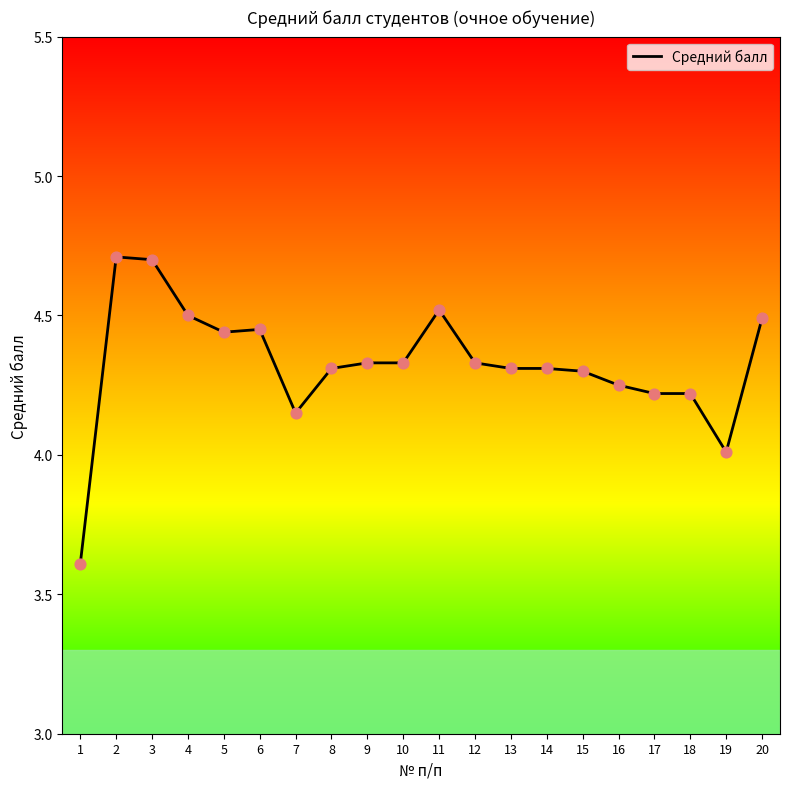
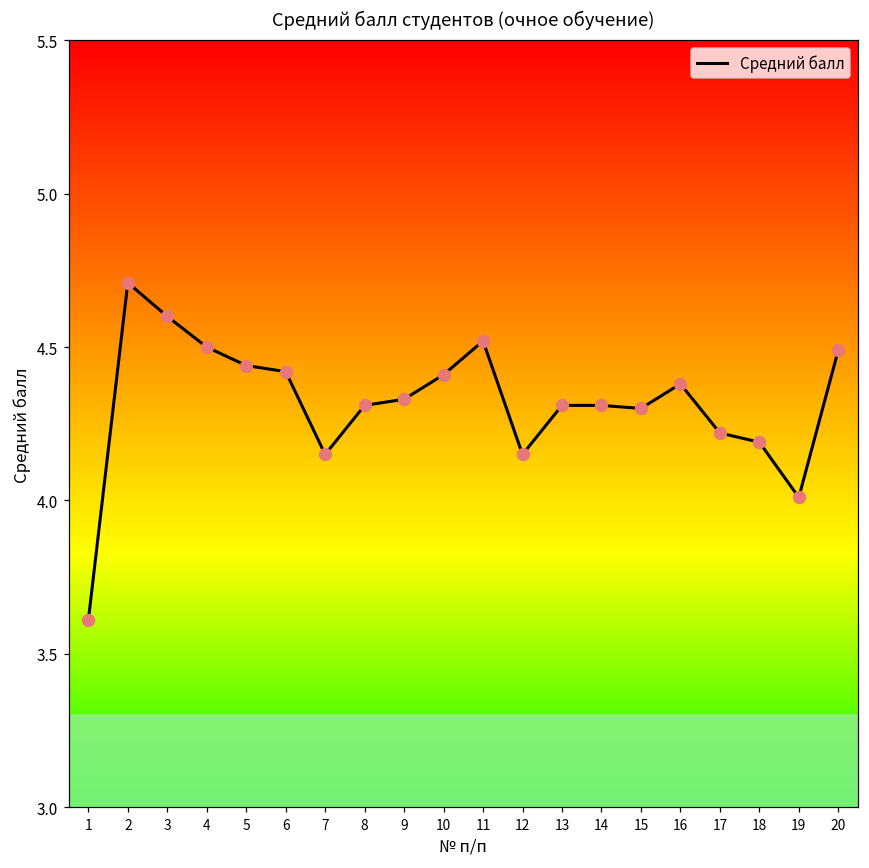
3: 4.7 -> 4.6
6: 4.45 -> 4.42
10: 4.33 -> 4.41
12: 4.33 -> 4.15
16: 4.25 -> 4.38
18: 4.22 -> 4.19
